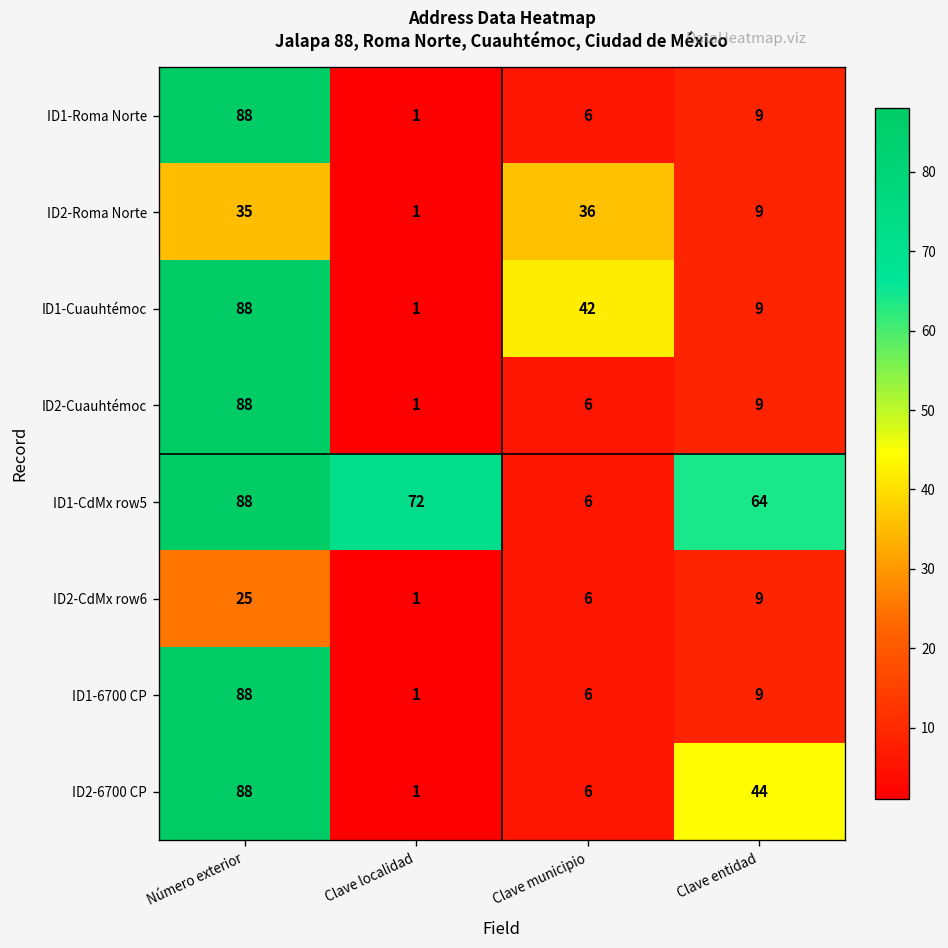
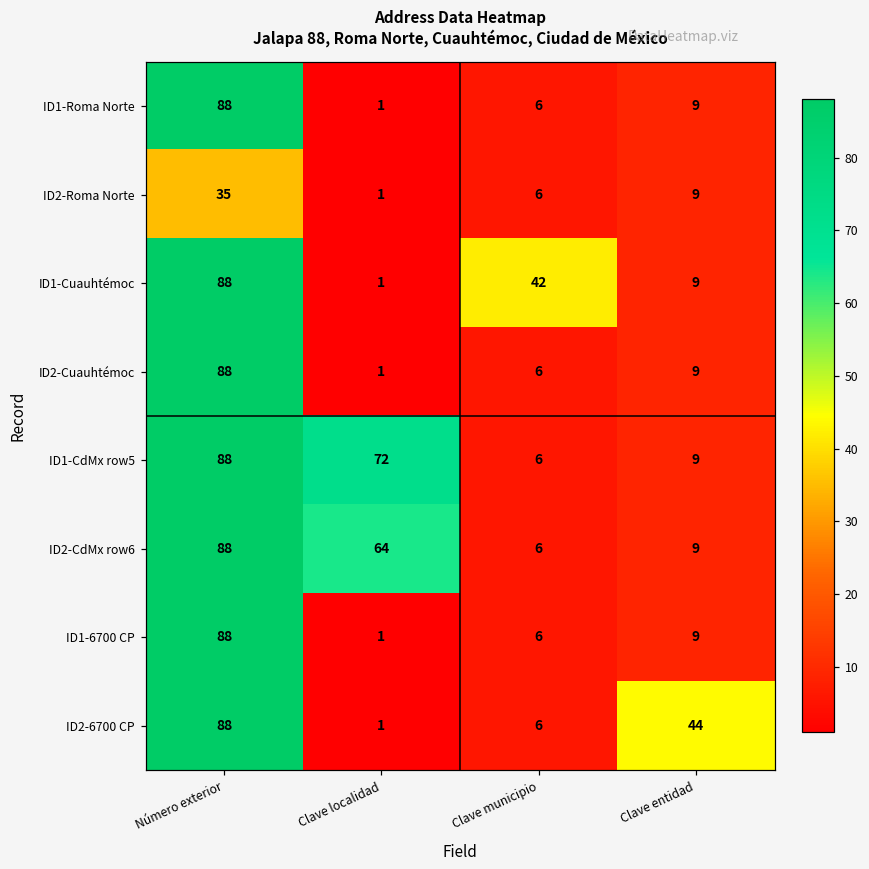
ID2-Roma Norte, Clave municipio: 36 -> 6
ID1-CdMx row5, Clave entidad: 64 -> 9
ID2-CdMx row6, Número exterior: 25 -> 88
ID2-CdMx row6, Clave localidad: 1 -> 64
